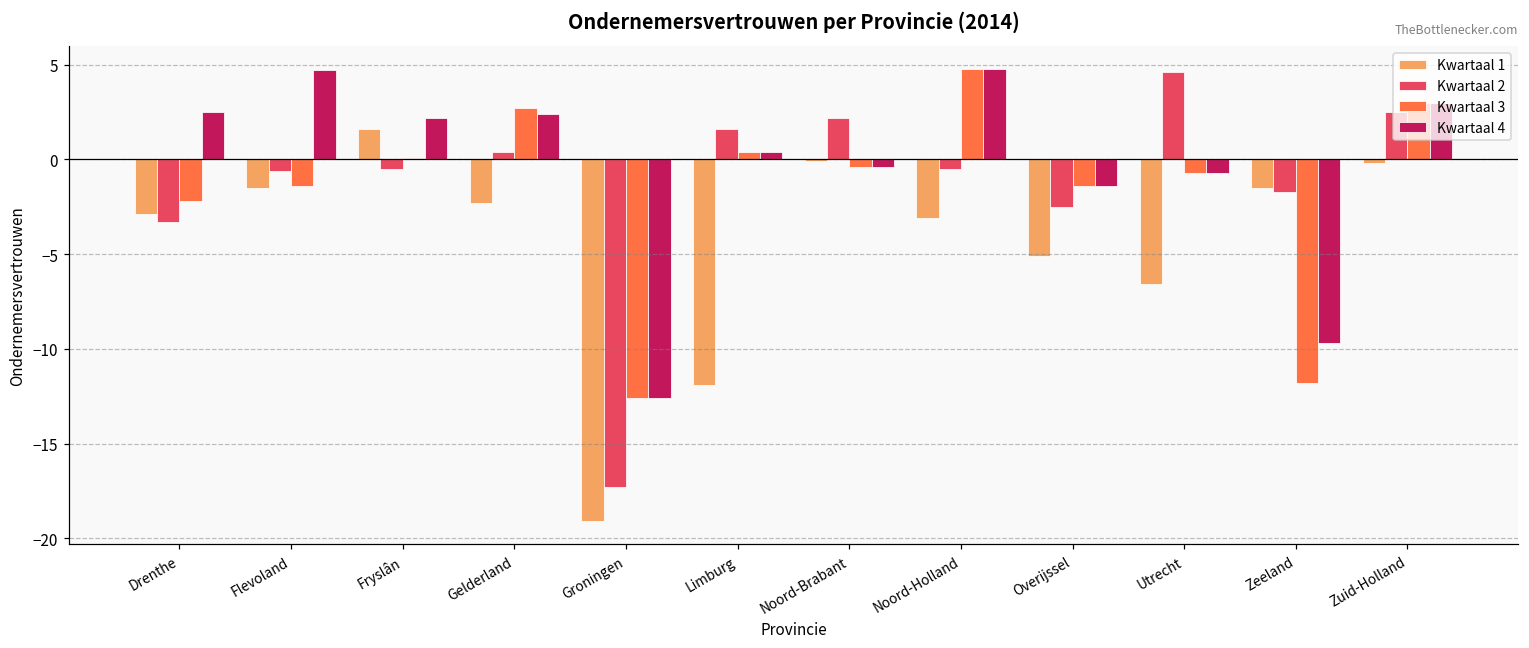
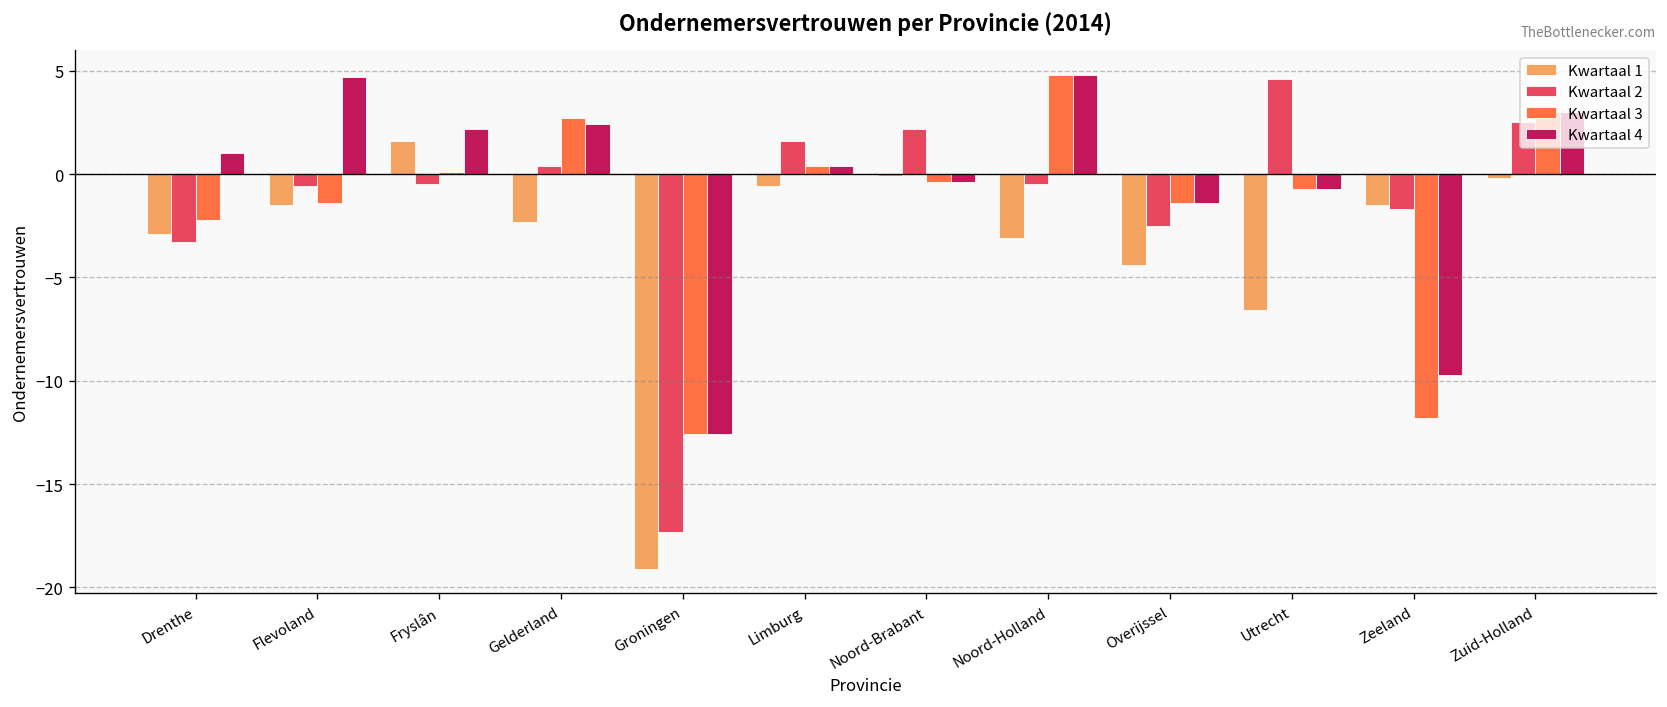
Kwartaal 4, Drenthe: 2.5 -> 1.0
Kwartaal 1, Limburg: -11.9 -> -0.6
Kwartaal 1, Overijssel: -5.1 -> -4.4
